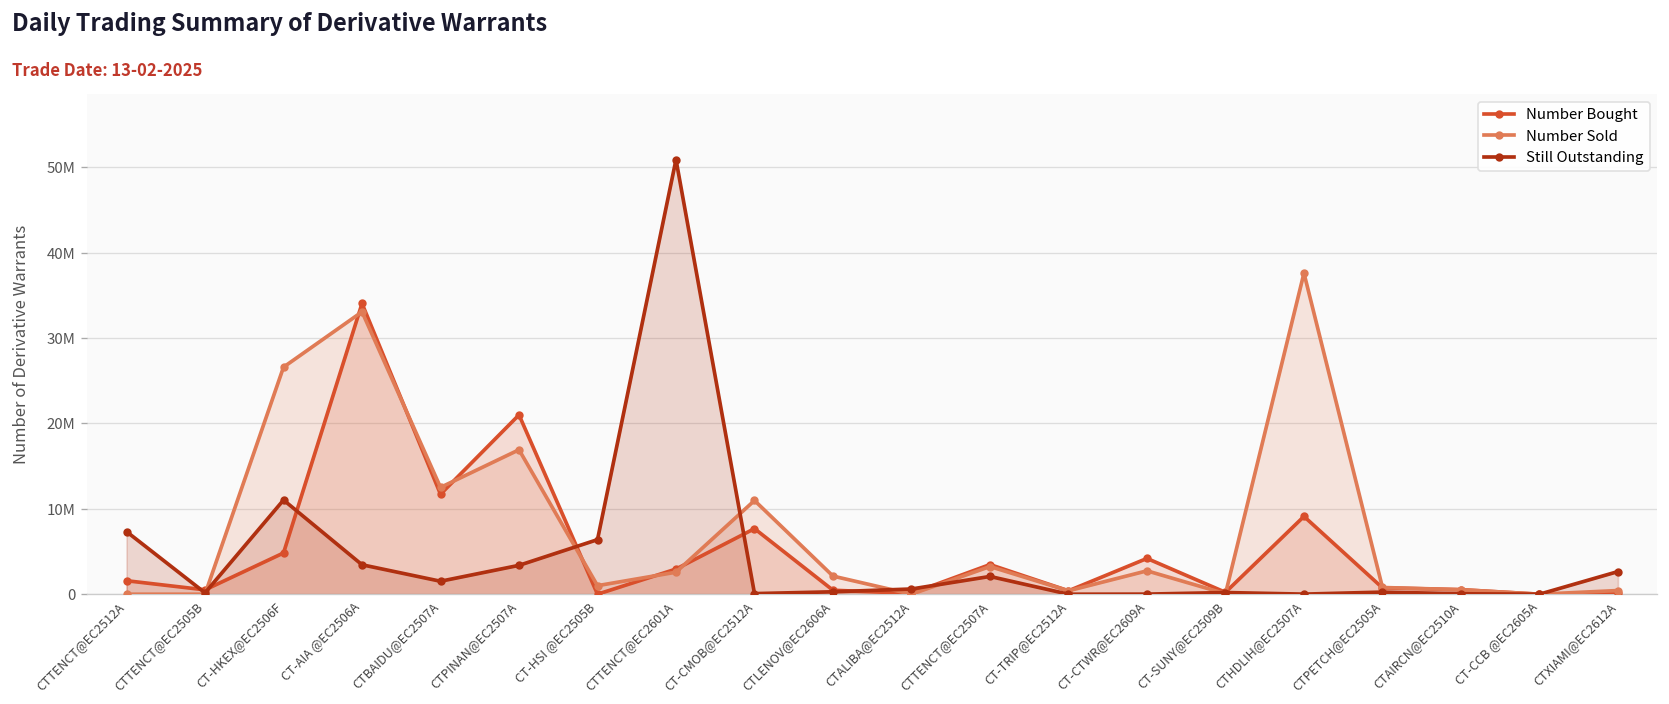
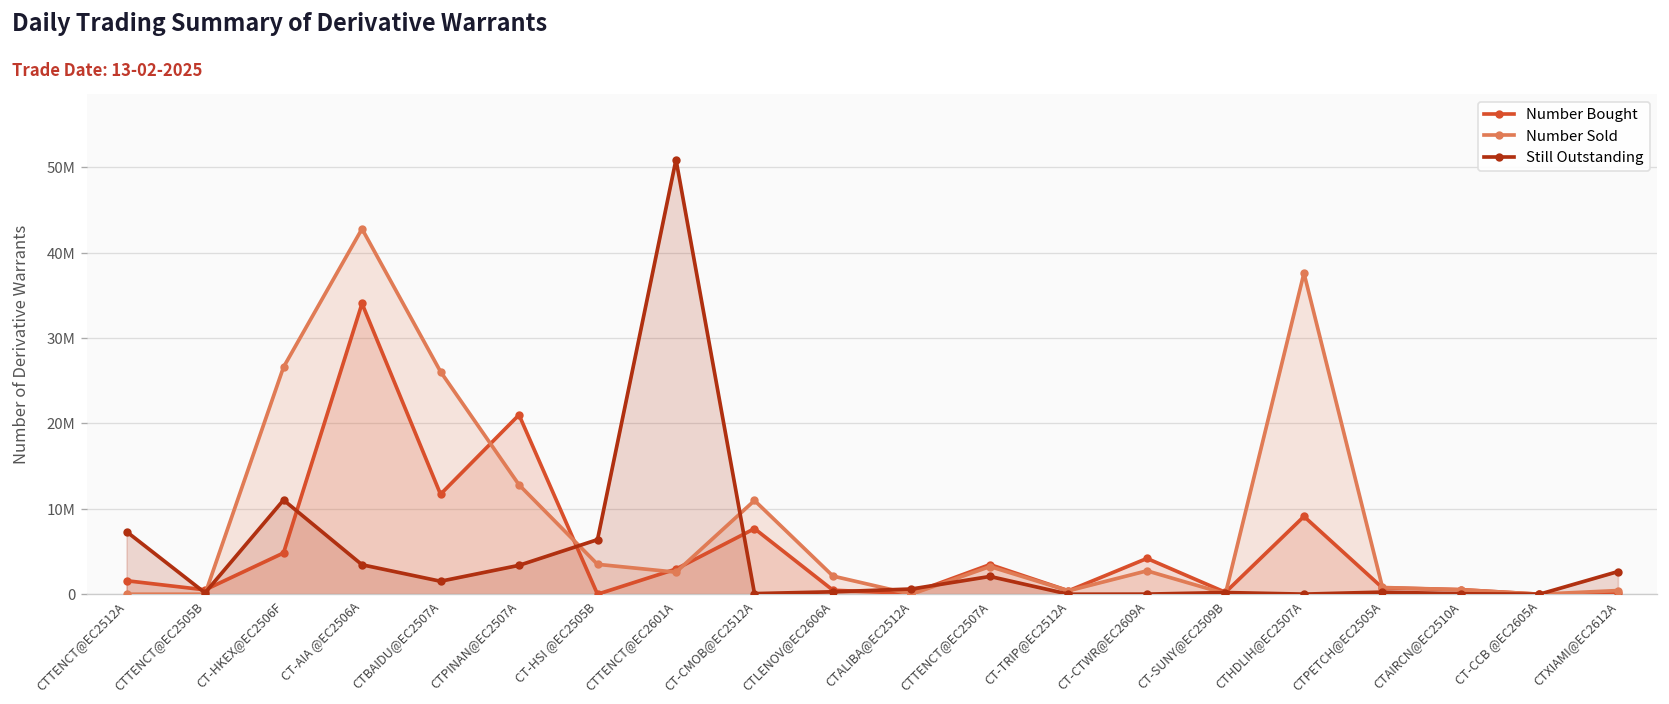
Number Sold, CT-AIA @EC2506A: 33000000 -> 43000000
Number Sold, CTBAIDU@EC2507A: 13000000 -> 26000000
Number Sold, CTPINAN@EC2507A: 17000000 -> 13000000
Number Sold, CT-HSI @EC2505B: 1000000 -> 3000000
